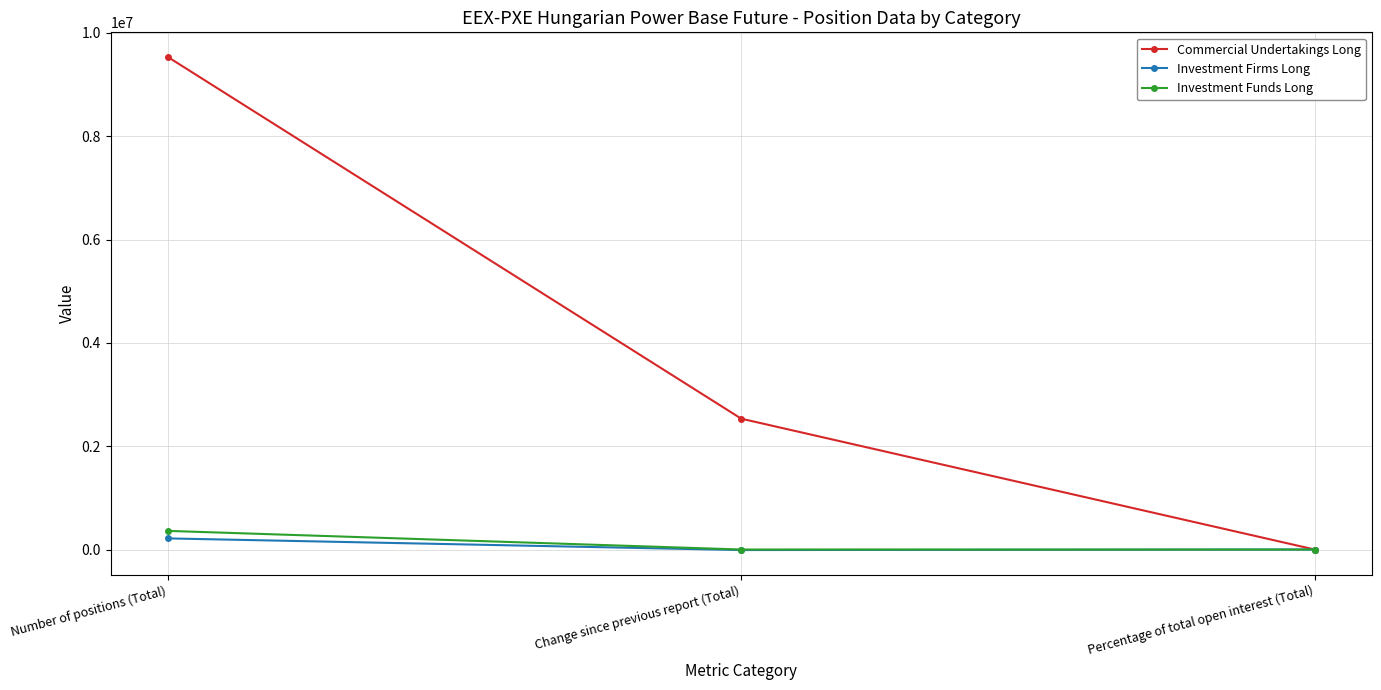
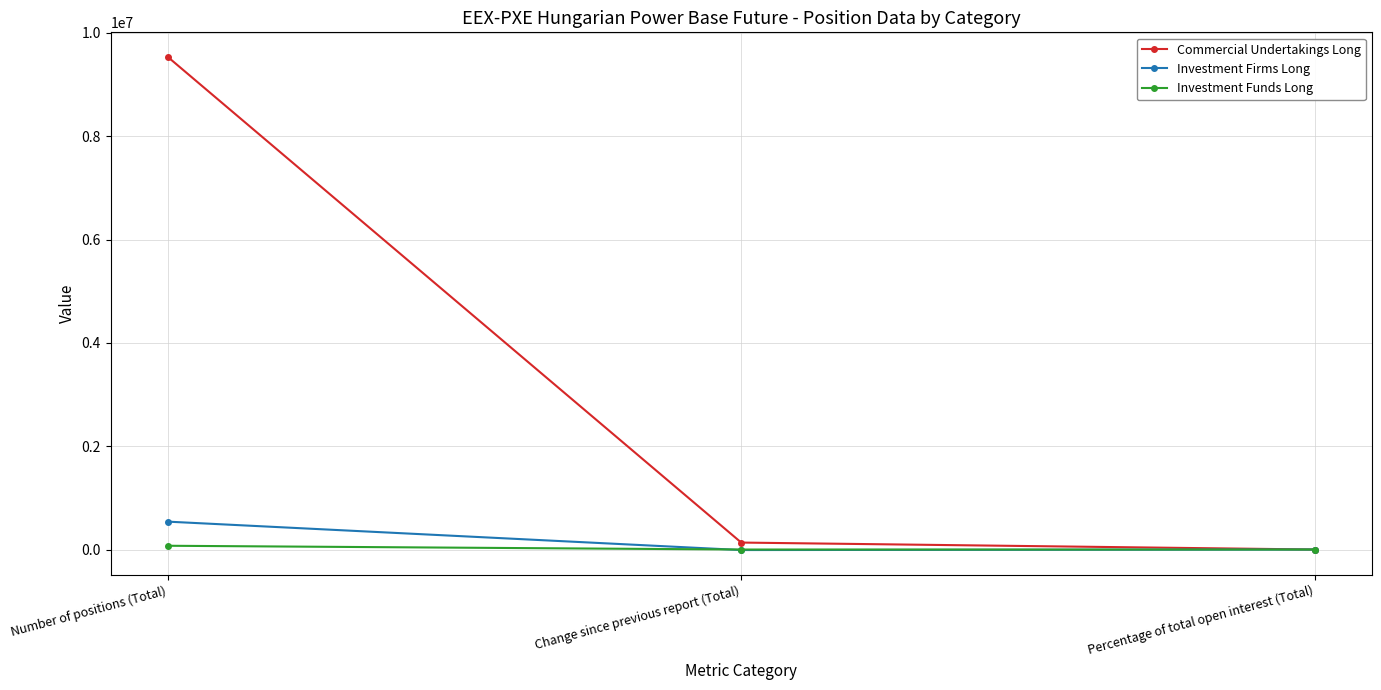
Investment Firms Long, Number of positions (Total): 200000 -> 500000
Investment Funds Long, Number of positions (Total): 400000 -> 100000
Commercial Undertakings Long, Change since previous report (Total): 2500000 -> 100000
